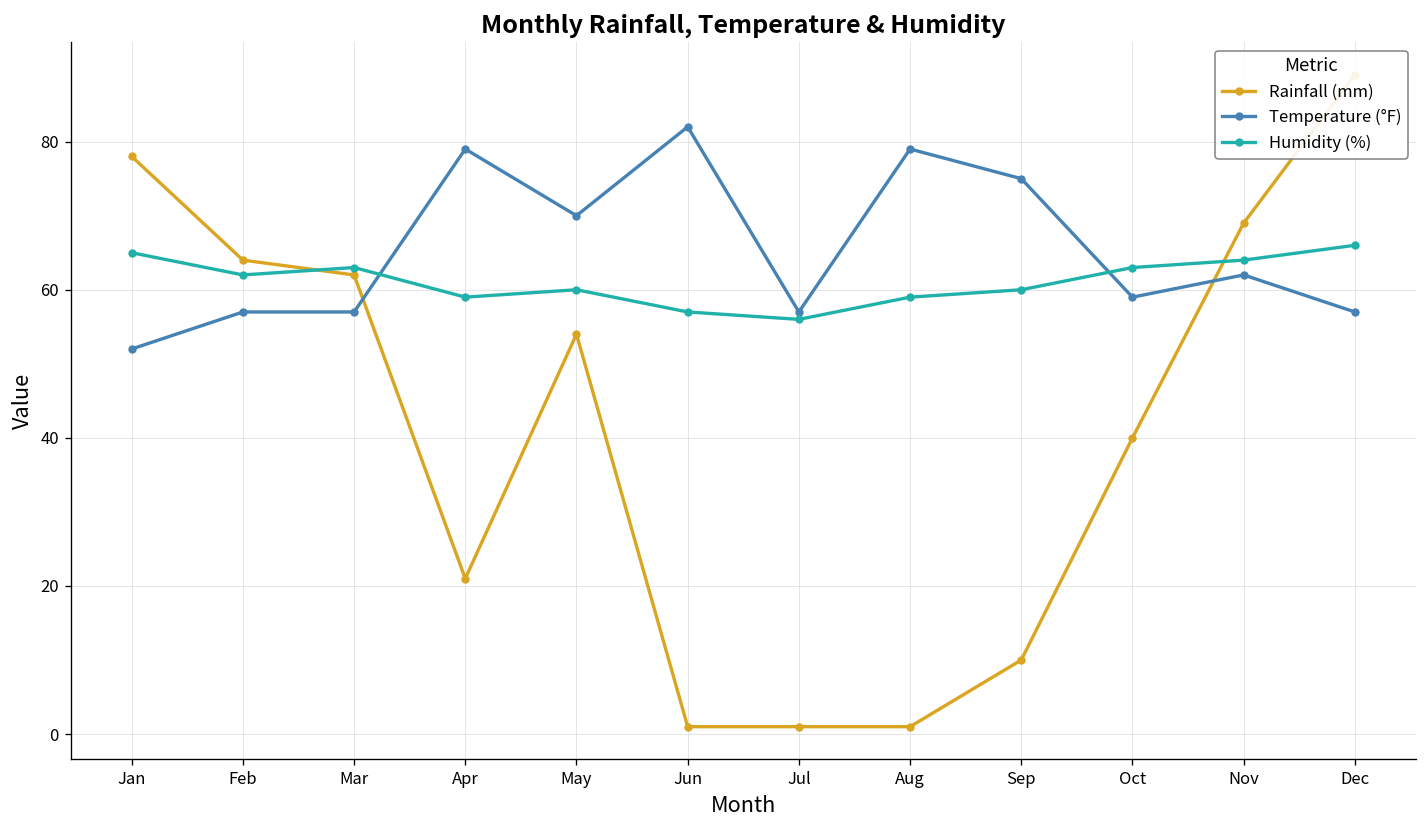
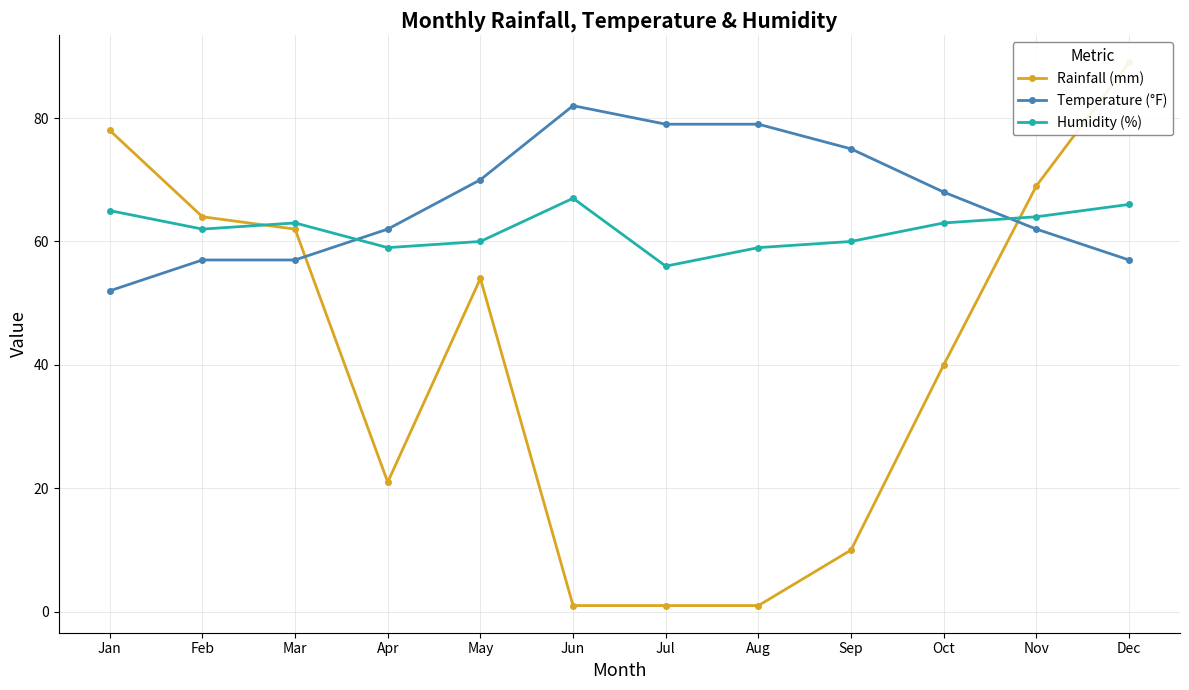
Temperature (°F), Apr: 79 -> 62
Humidity (%), Jun: 57 -> 67
Temperature (°F), Jul: 57 -> 79
Temperature (°F), Oct: 59 -> 68
